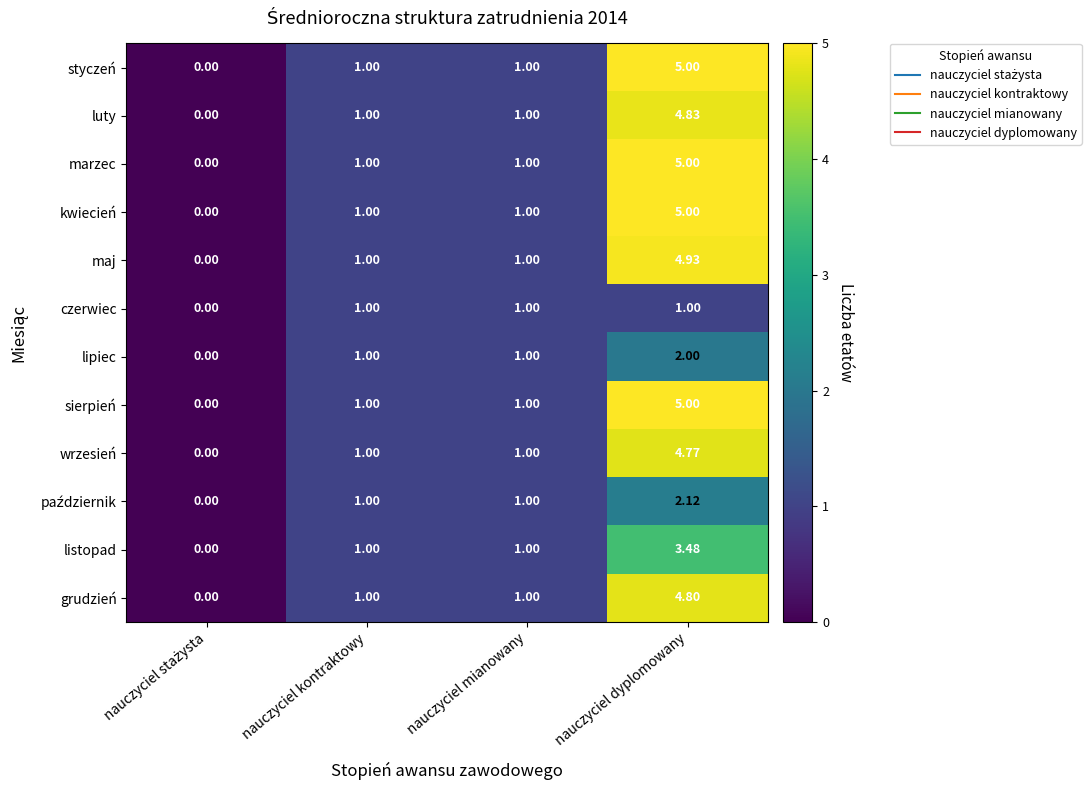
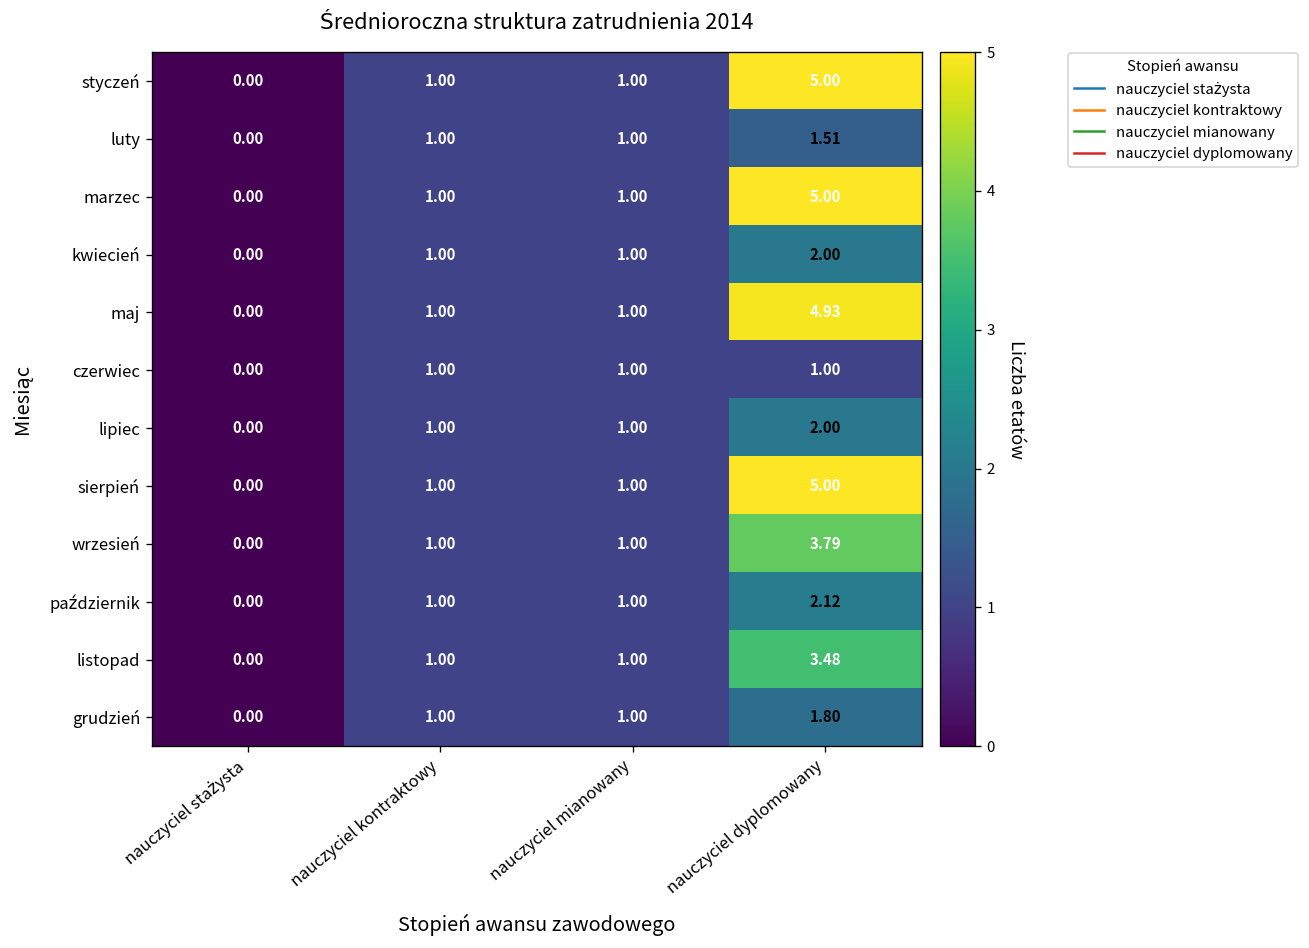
luty, nauczyciel dyplomowany: 4.83 -> 1.51
kwiecień, nauczyciel dyplomowany: 5.00 -> 2.00
wrzesień, nauczyciel dyplomowany: 4.77 -> 3.79
grudzień, nauczyciel dyplomowany: 4.80 -> 1.80
